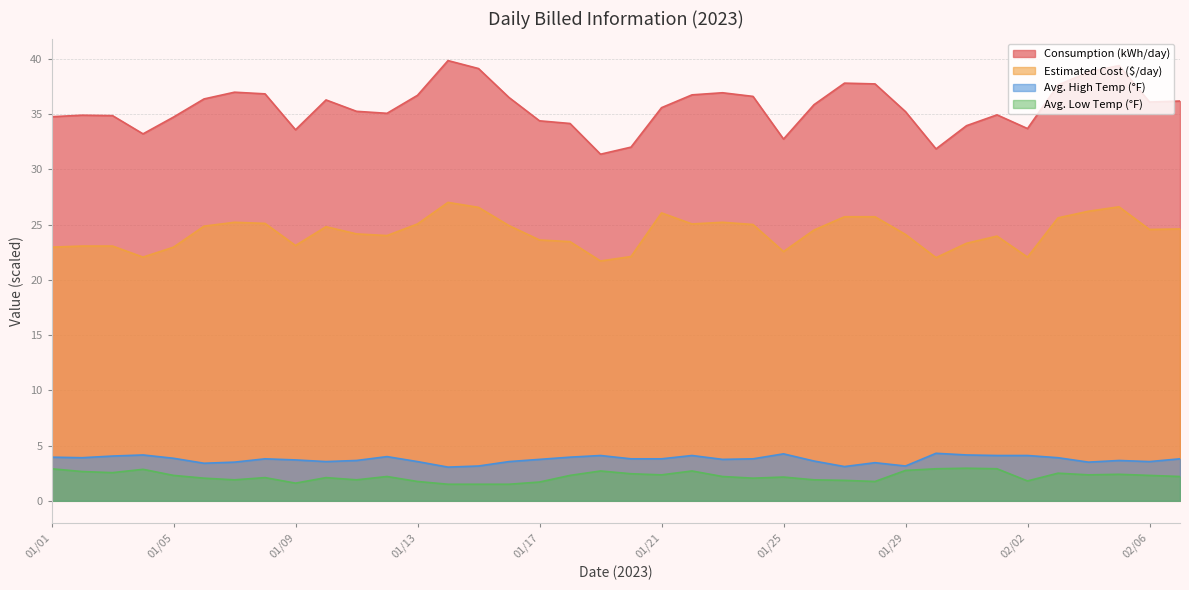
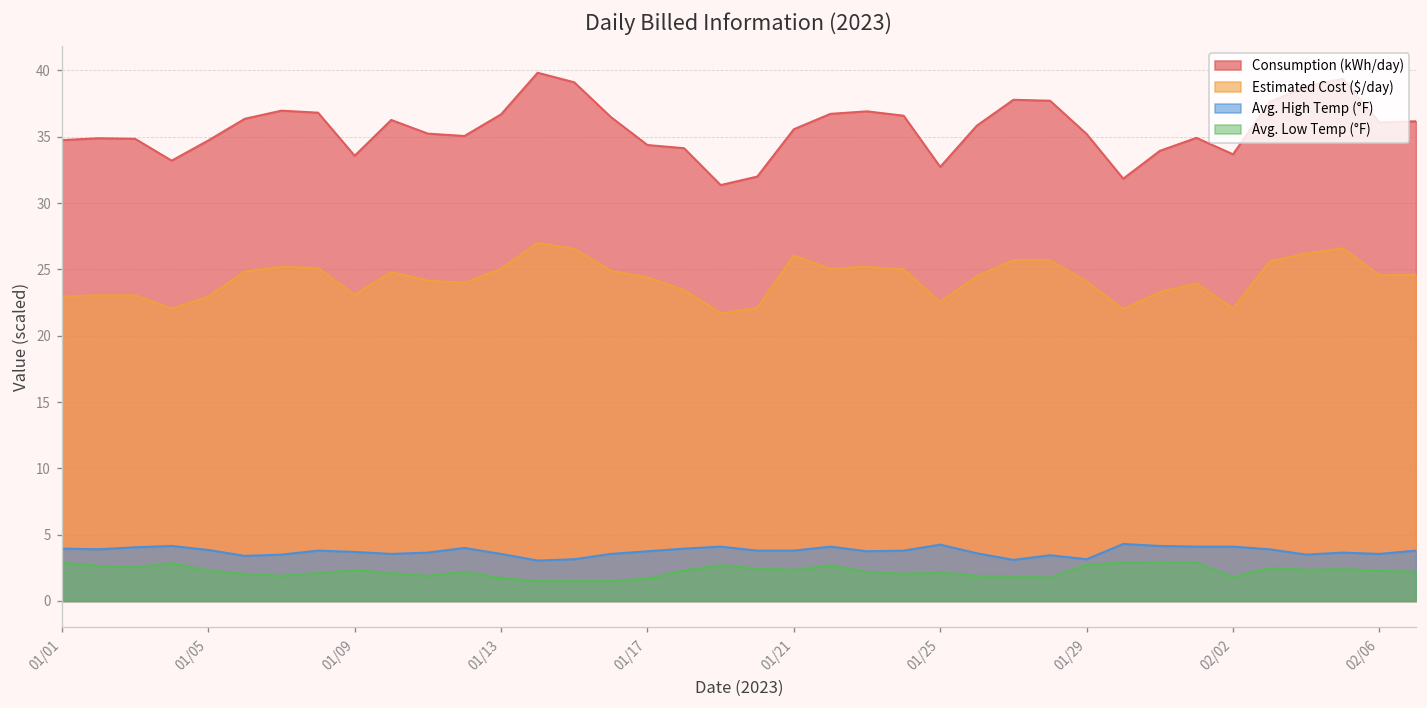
Avg. Low Temp (°F), 01/09: 1.6 -> 2.4
Estimated Cost ($/day), 01/17: 23.6 -> 24.4
